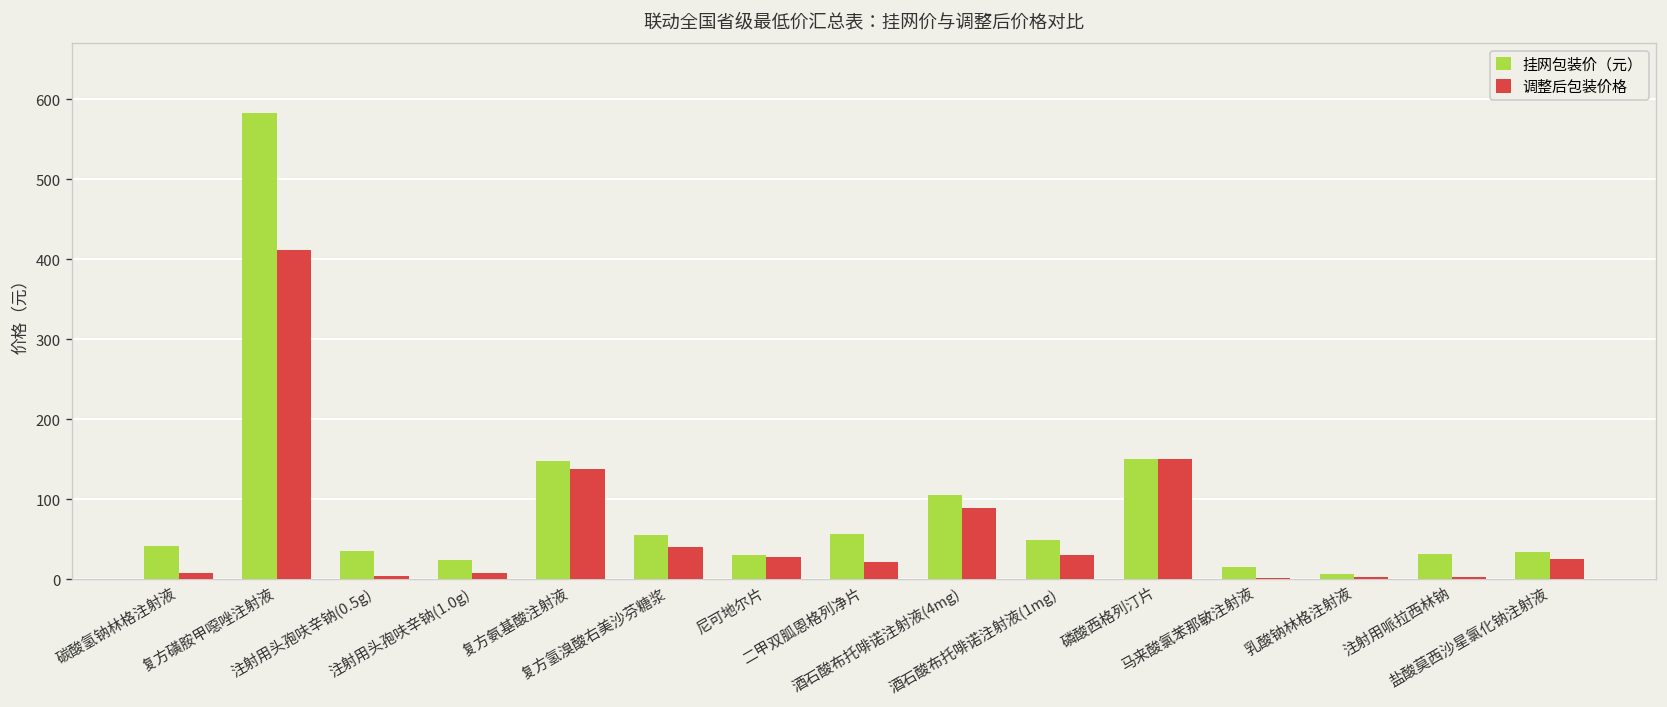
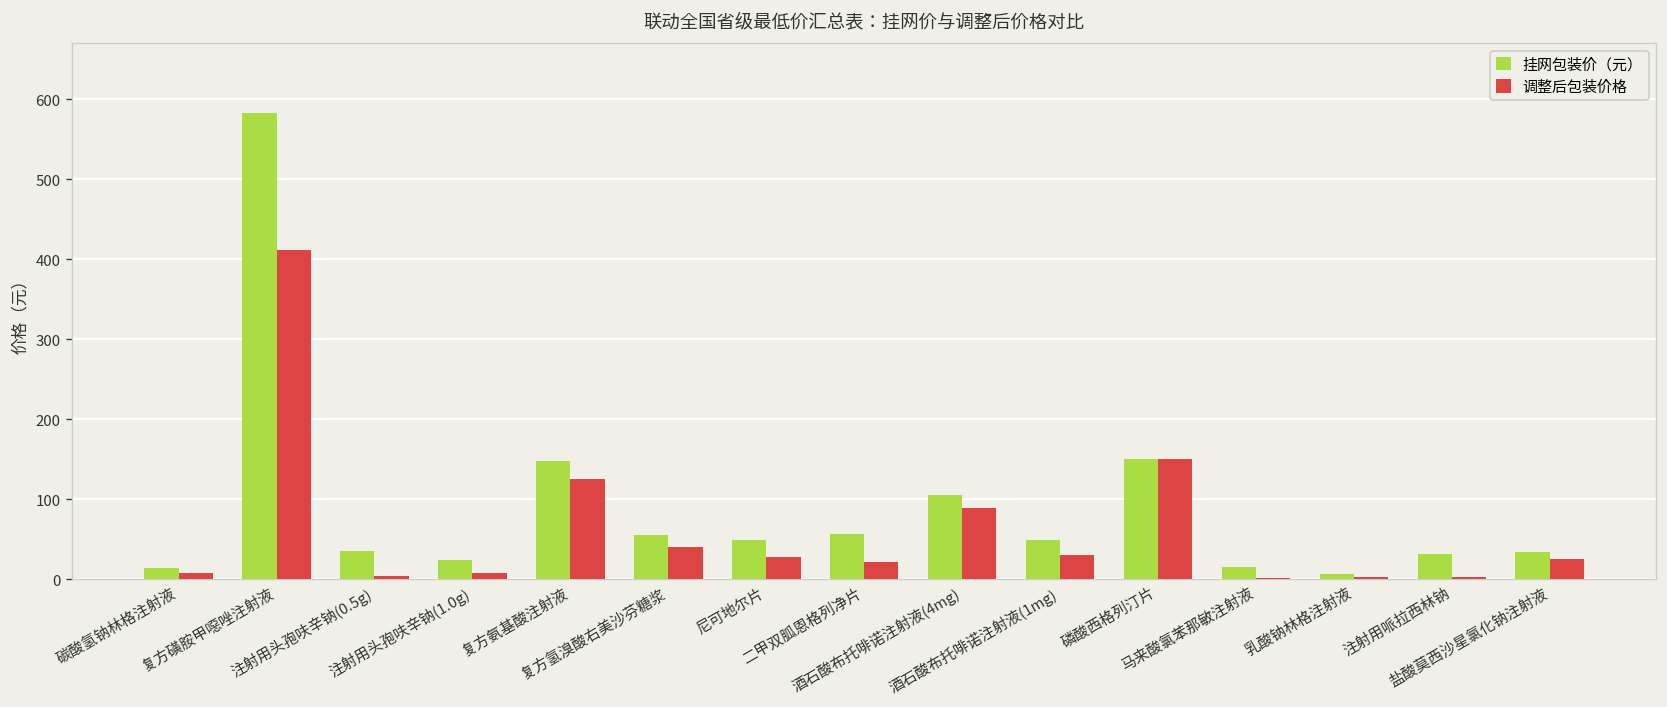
挂网包装价（元）, 碳酸氢钠林格注射液: 40 -> 10
调整后包装价格, 复方氨基酸注射液: 140 -> 130
挂网包装价（元）, 尼可地尔片: 30 -> 50
